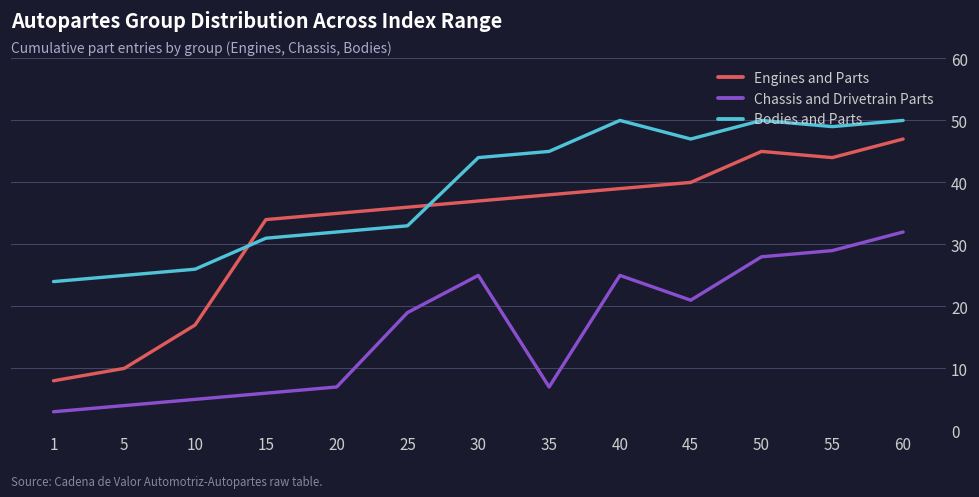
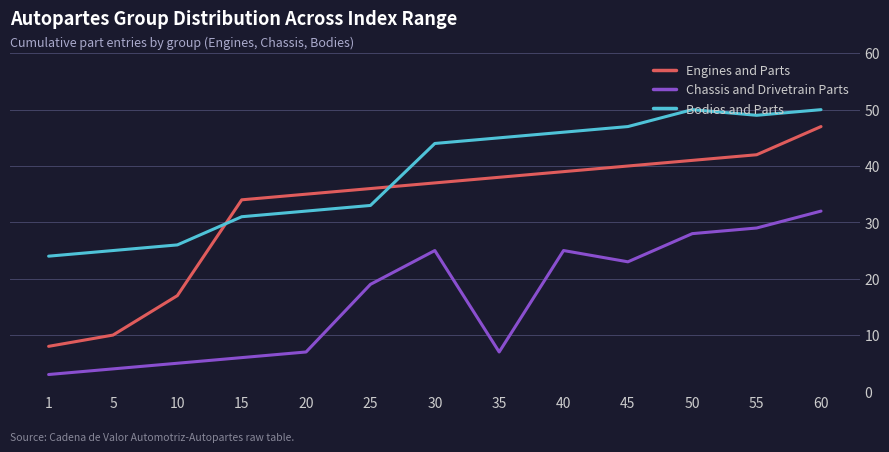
Bodies and Parts, 40: 50 -> 46
Chassis and Drivetrain Parts, 45: 21 -> 23
Engines and Parts, 50: 45 -> 41
Engines and Parts, 55: 44 -> 42
